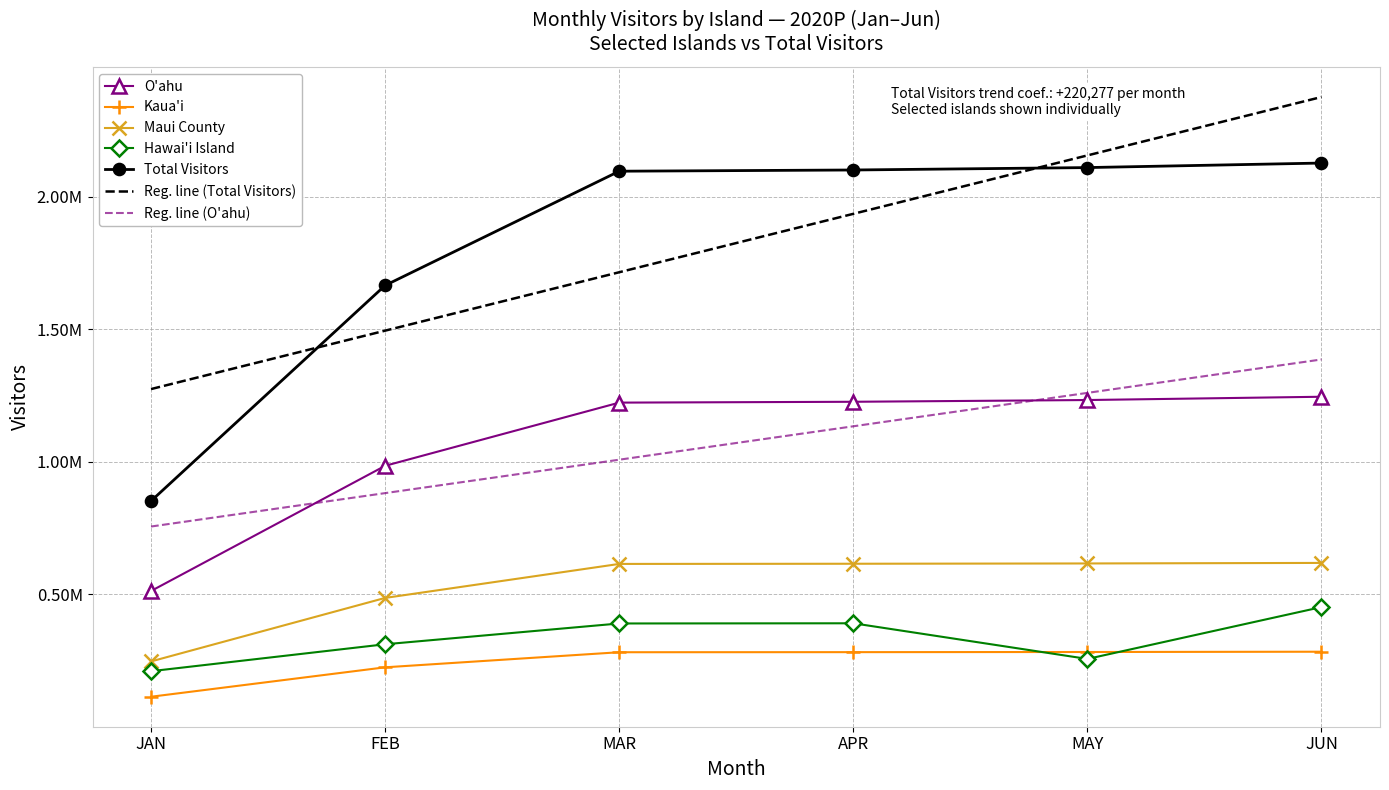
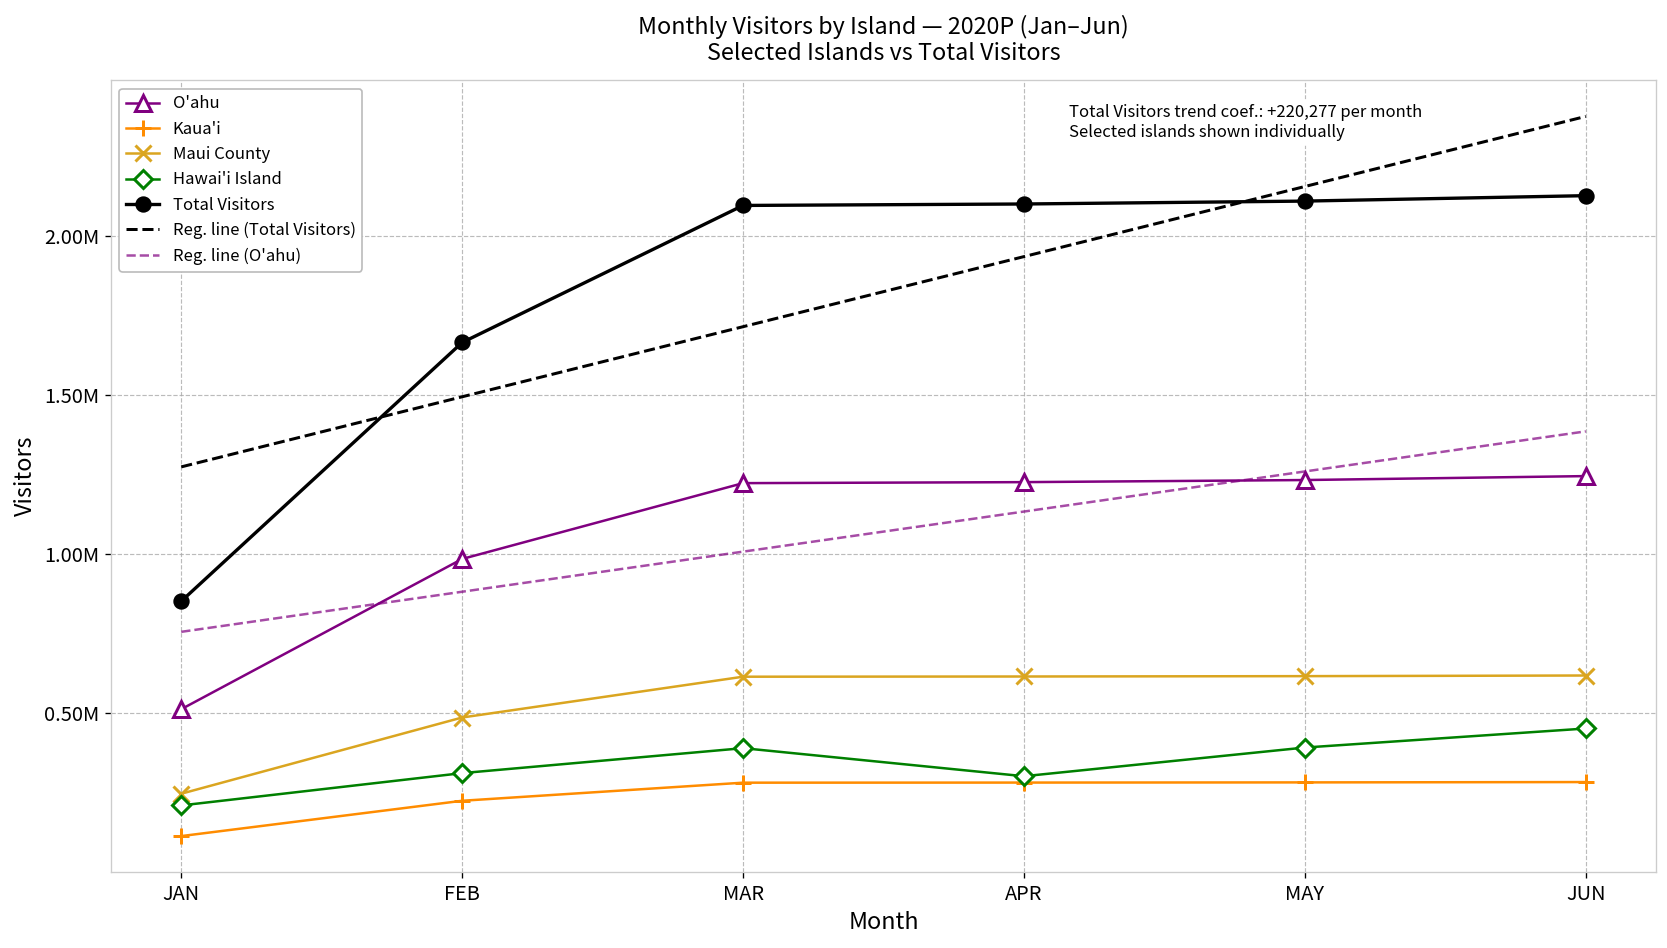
Hawai'i Island, APR: 390000 -> 300000
Hawai'i Island, MAY: 260000 -> 390000
